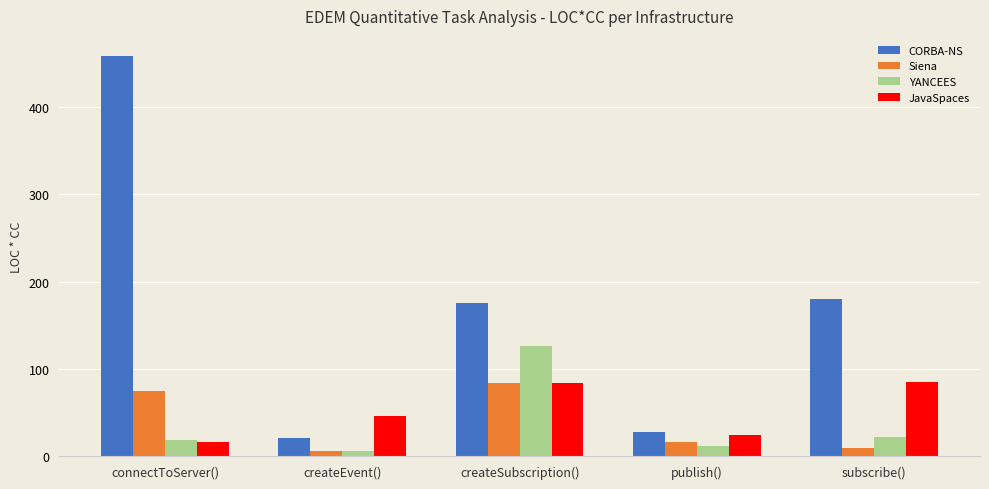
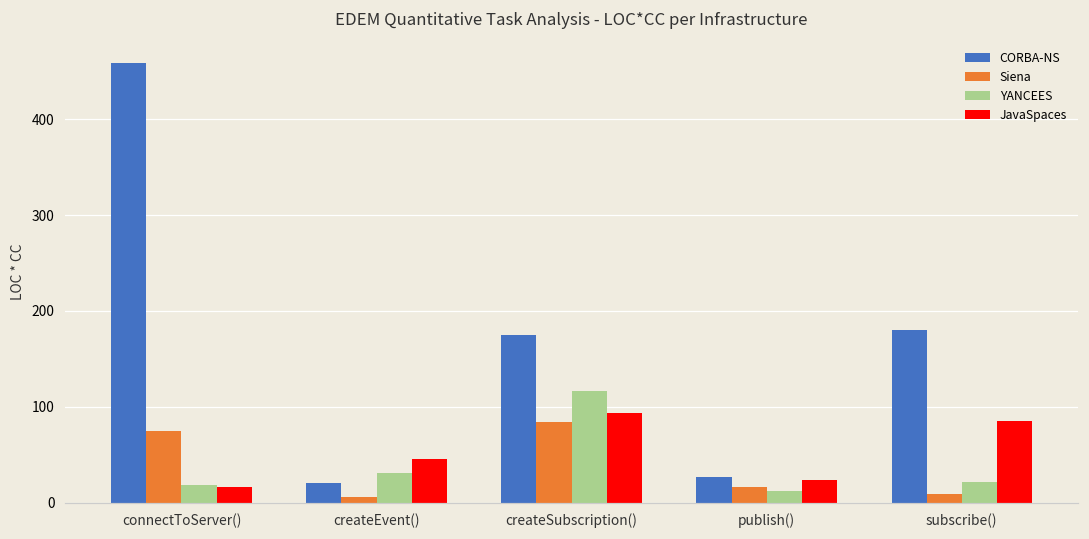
YANCEES, createEvent(): 10 -> 30
YANCEES, createSubscription(): 130 -> 120
JavaSpaces, createSubscription(): 80 -> 90
